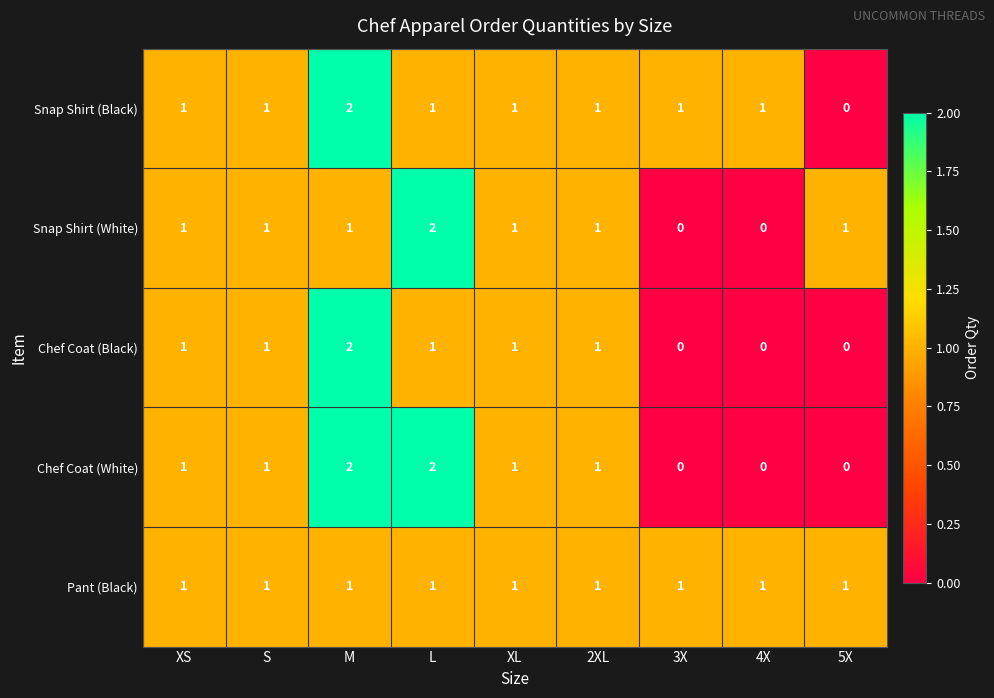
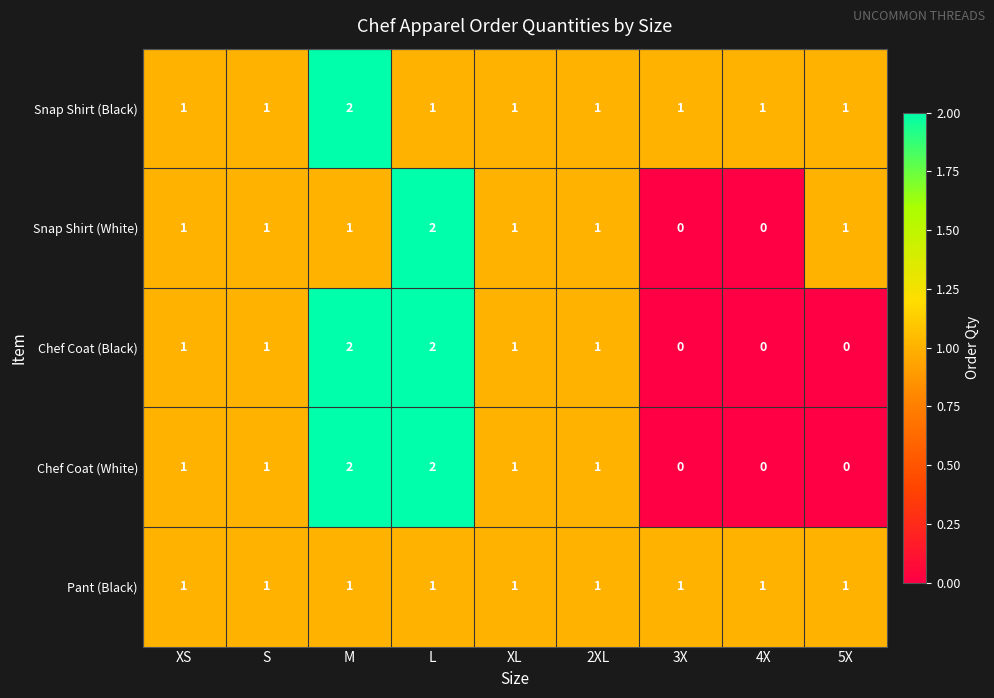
Snap Shirt (Black), 5X: 0 -> 1
Chef Coat (Black), L: 1 -> 2
